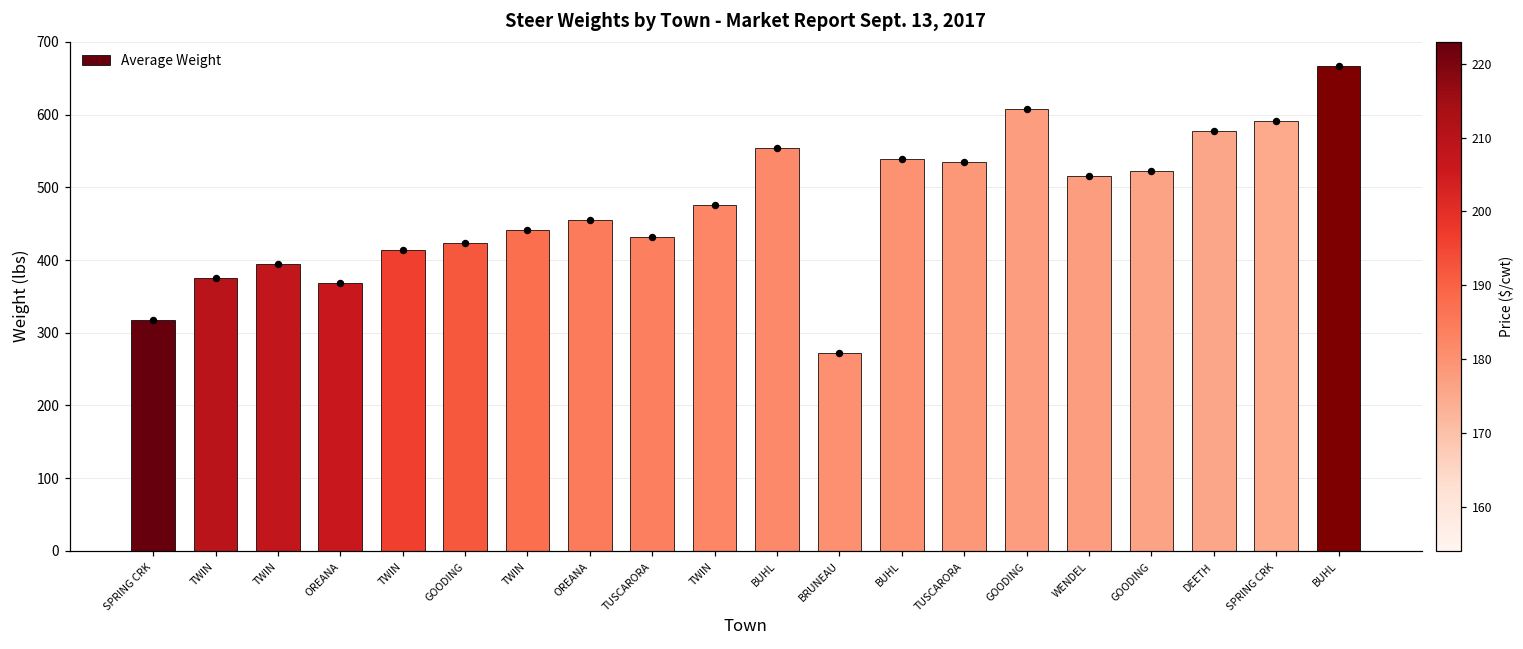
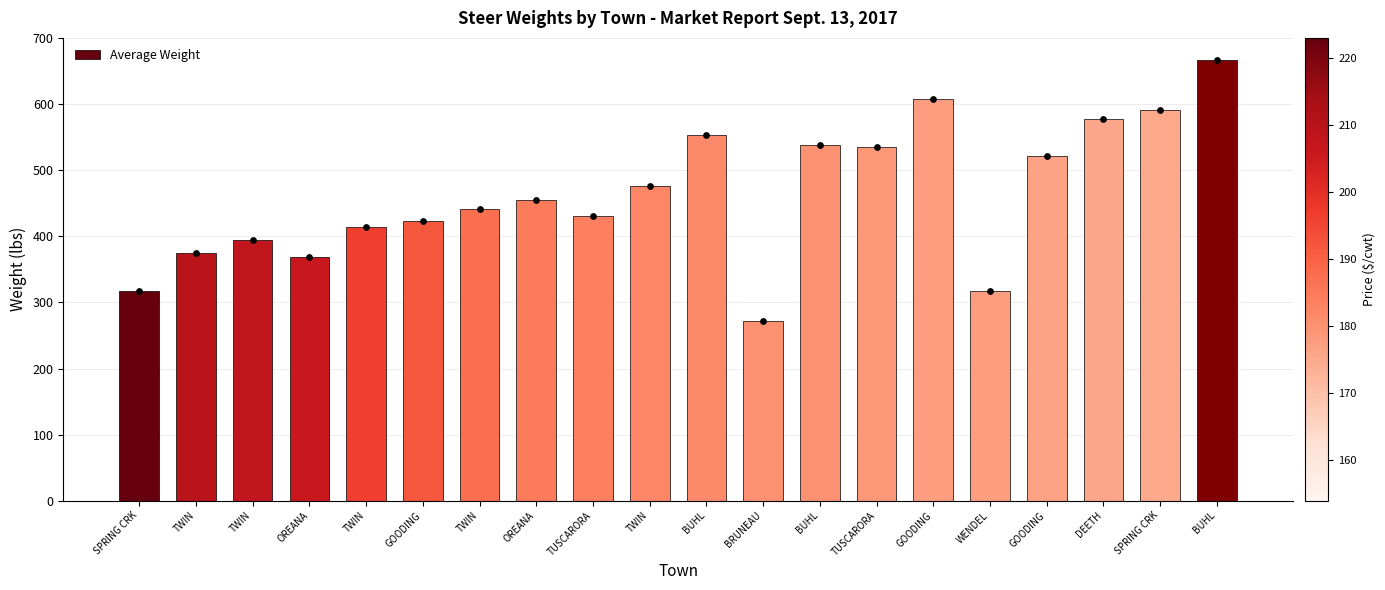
WENDEL: 520 -> 320
